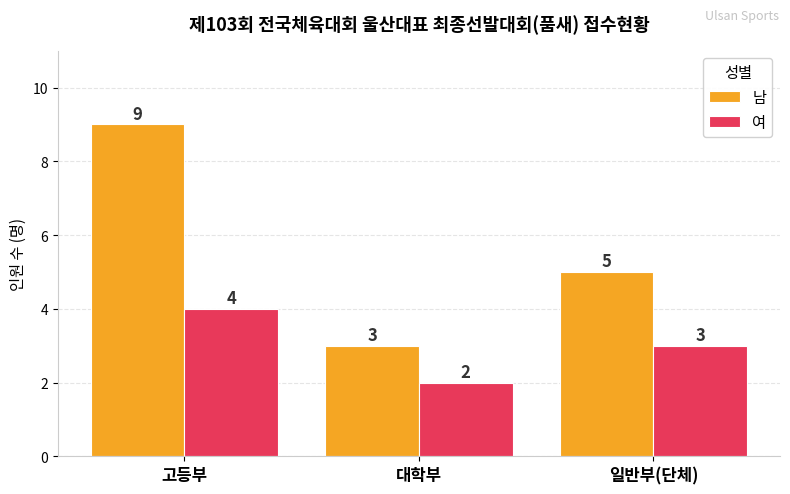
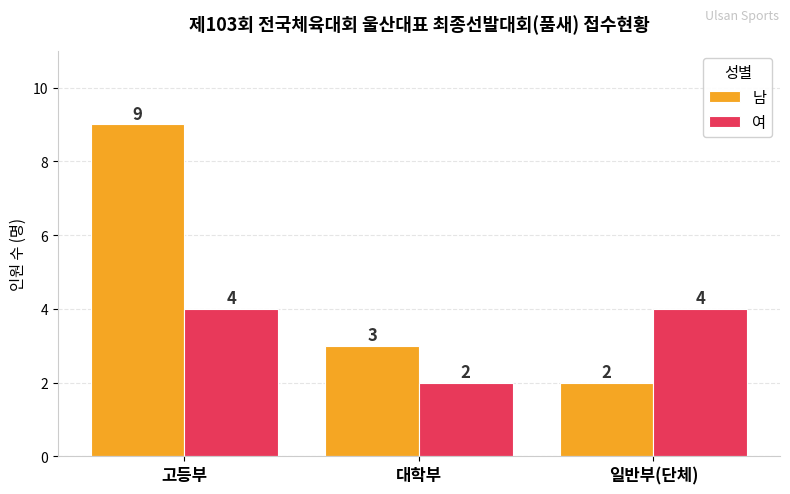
남, 일반부(단체): 5 -> 2
여, 일반부(단체): 3 -> 4
